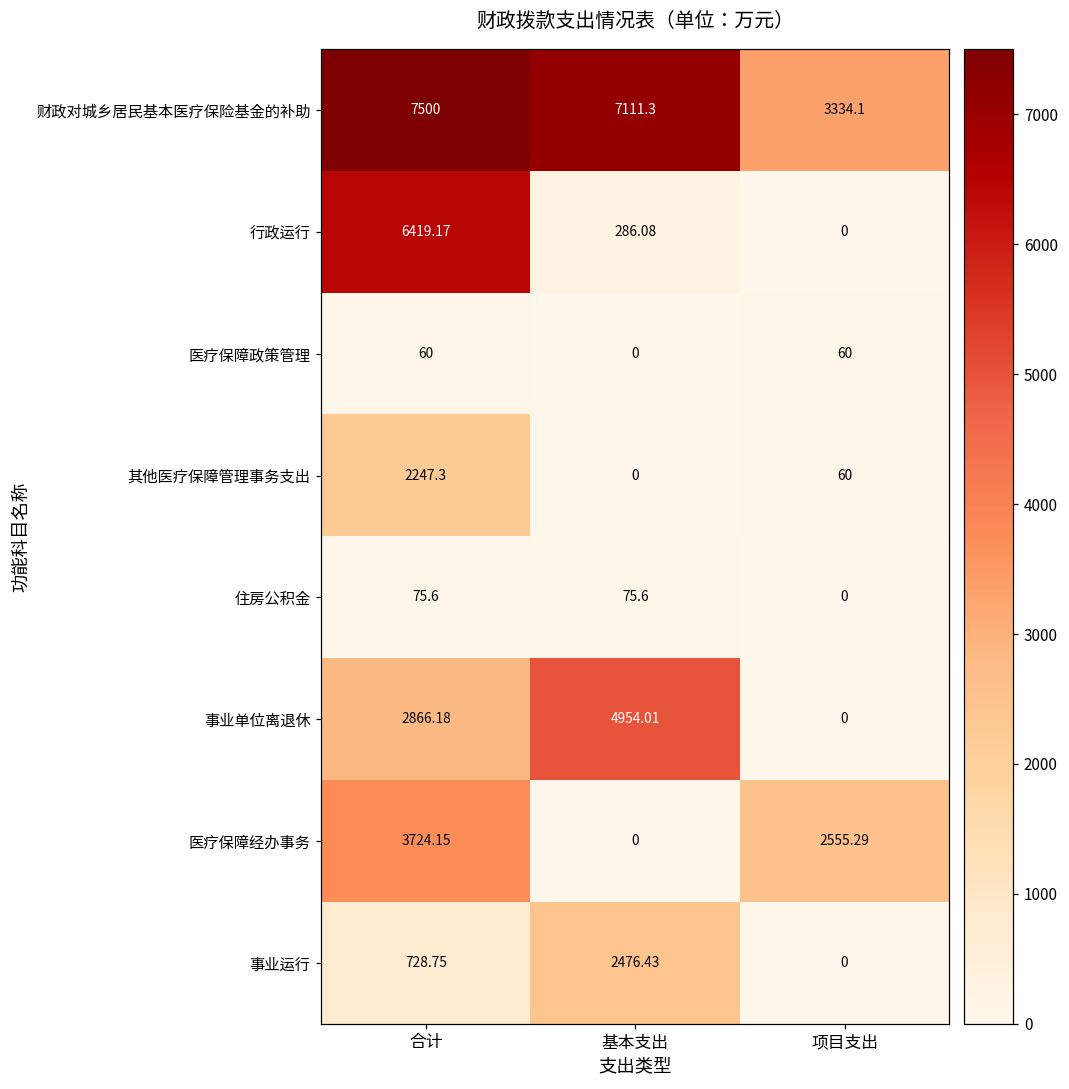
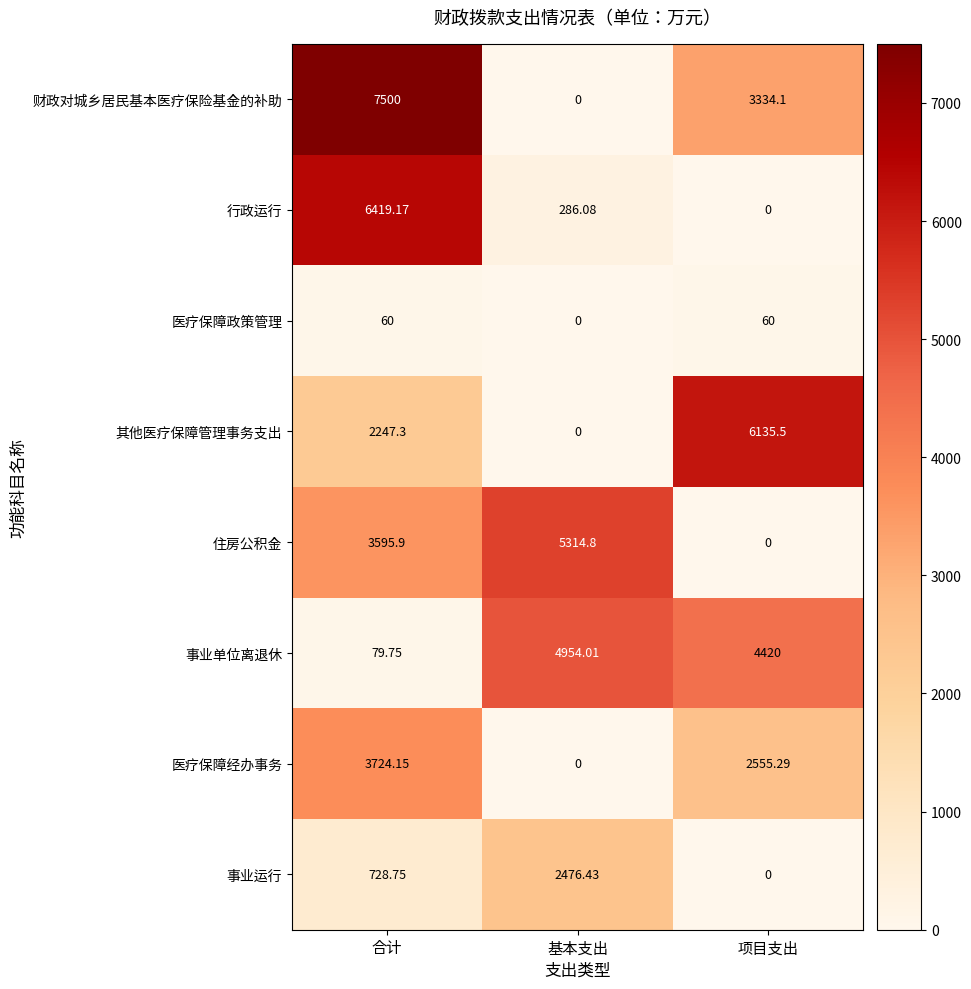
财政对城乡居民基本医疗保险基金的补助, 基本支出: 7111.3 -> 0
其他医疗保障管理事务支出, 项目支出: 60 -> 6135.5
住房公积金, 合计: 75.6 -> 3595.9
住房公积金, 基本支出: 75.6 -> 5314.8
事业单位离退休, 合计: 2866.18 -> 79.75
事业单位离退休, 项目支出: 0 -> 4420
